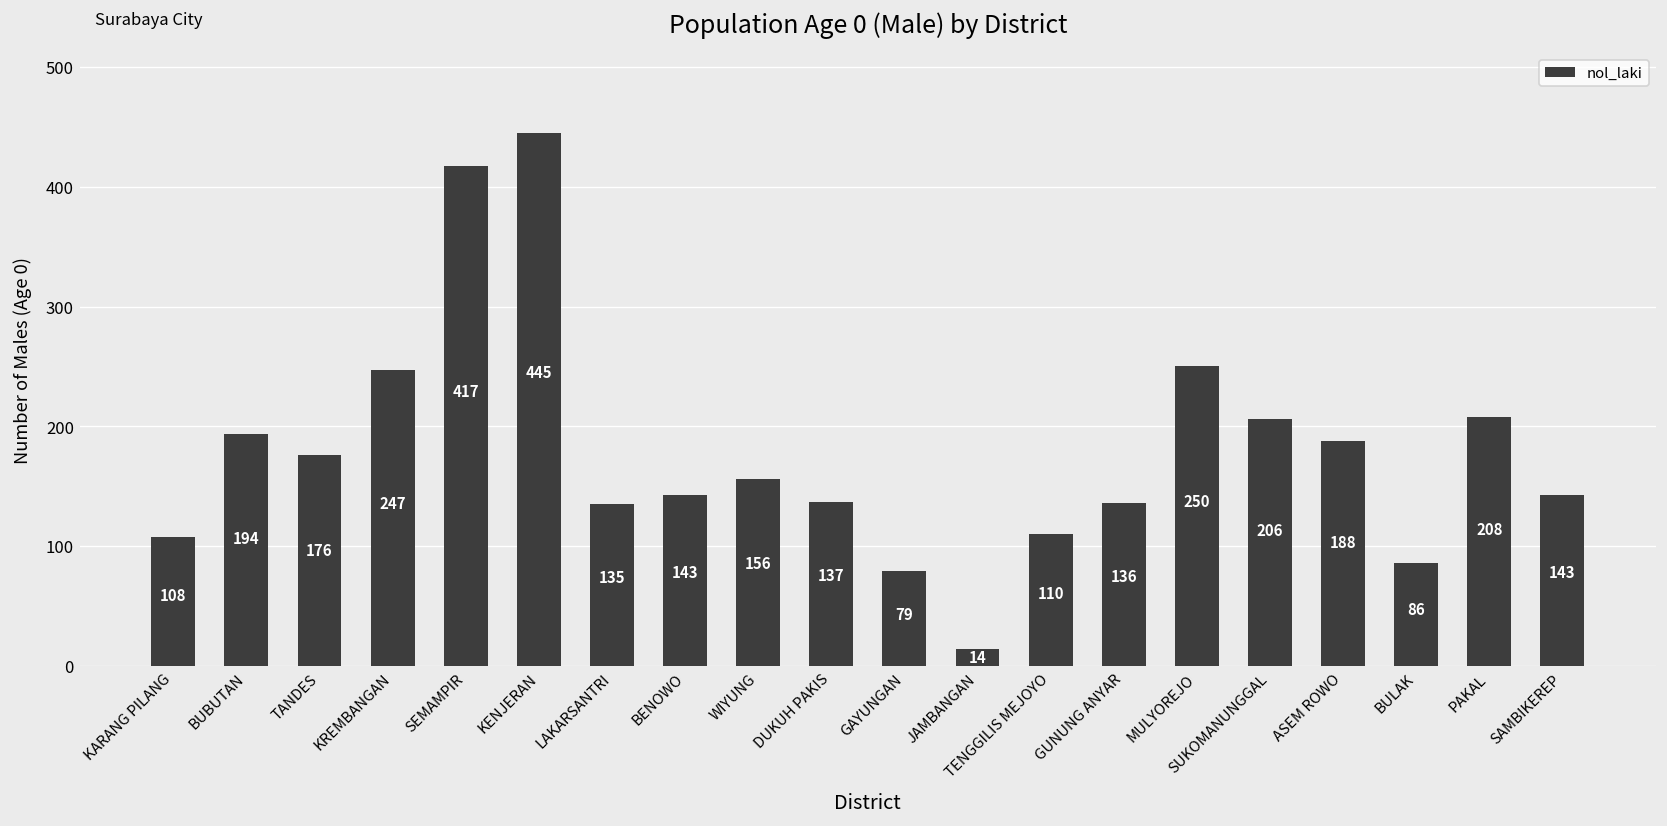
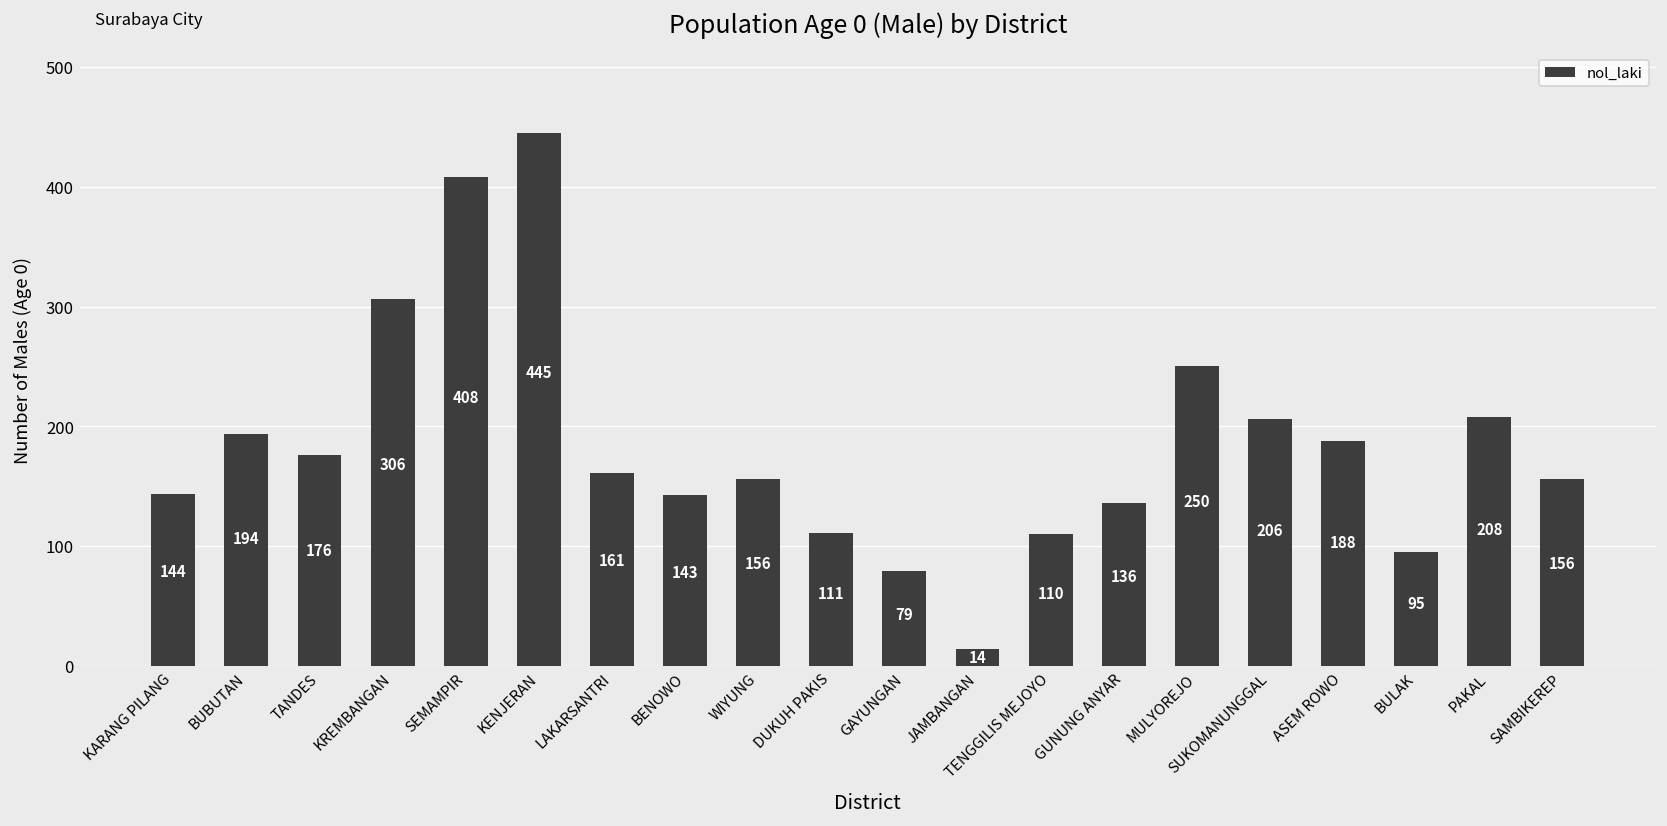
KARANG PILANG: 108 -> 144
KREMBANGAN: 247 -> 306
SEMAMPIR: 417 -> 408
LAKARSANTRI: 135 -> 161
DUKUH PAKIS: 137 -> 111
BULAK: 86 -> 95
SAMBIKEREP: 143 -> 156
